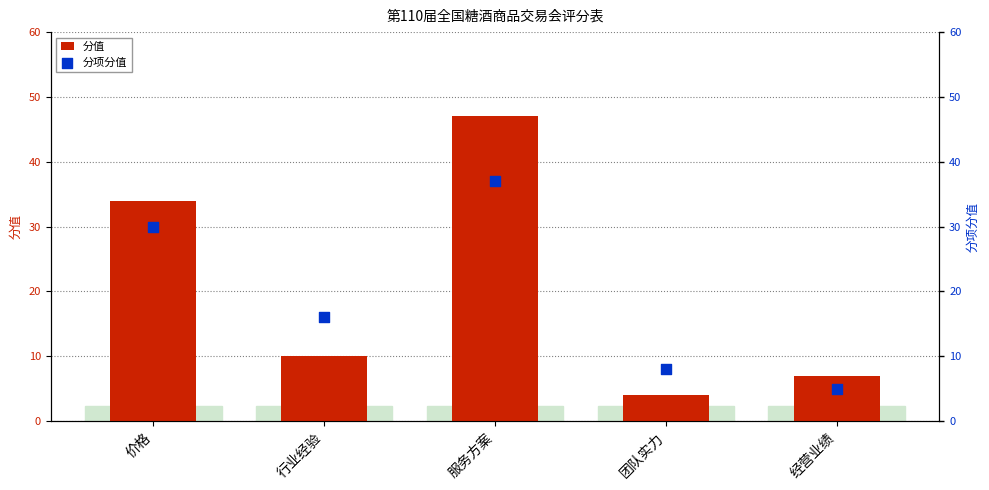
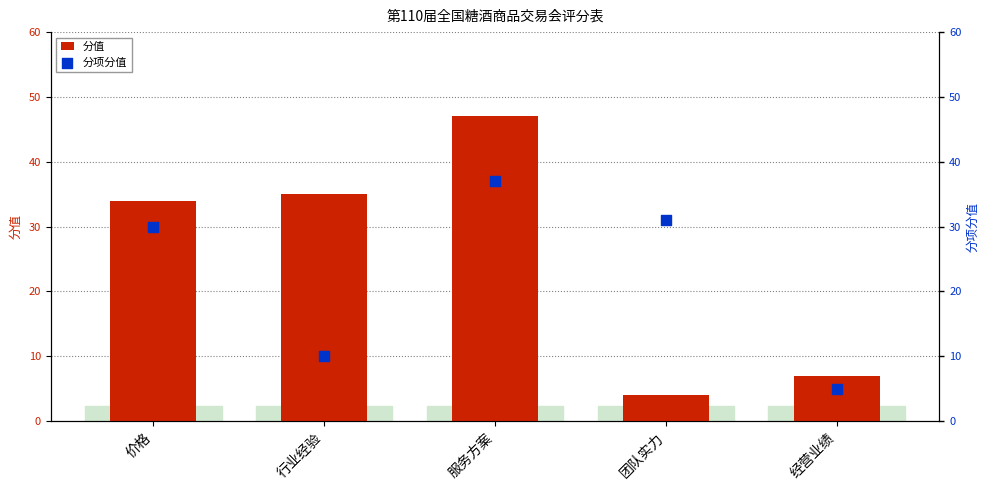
分值, 行业经验: 10 -> 35
分项分值, 行业经验: 16 -> 10
分项分值, 团队实力: 8 -> 31
